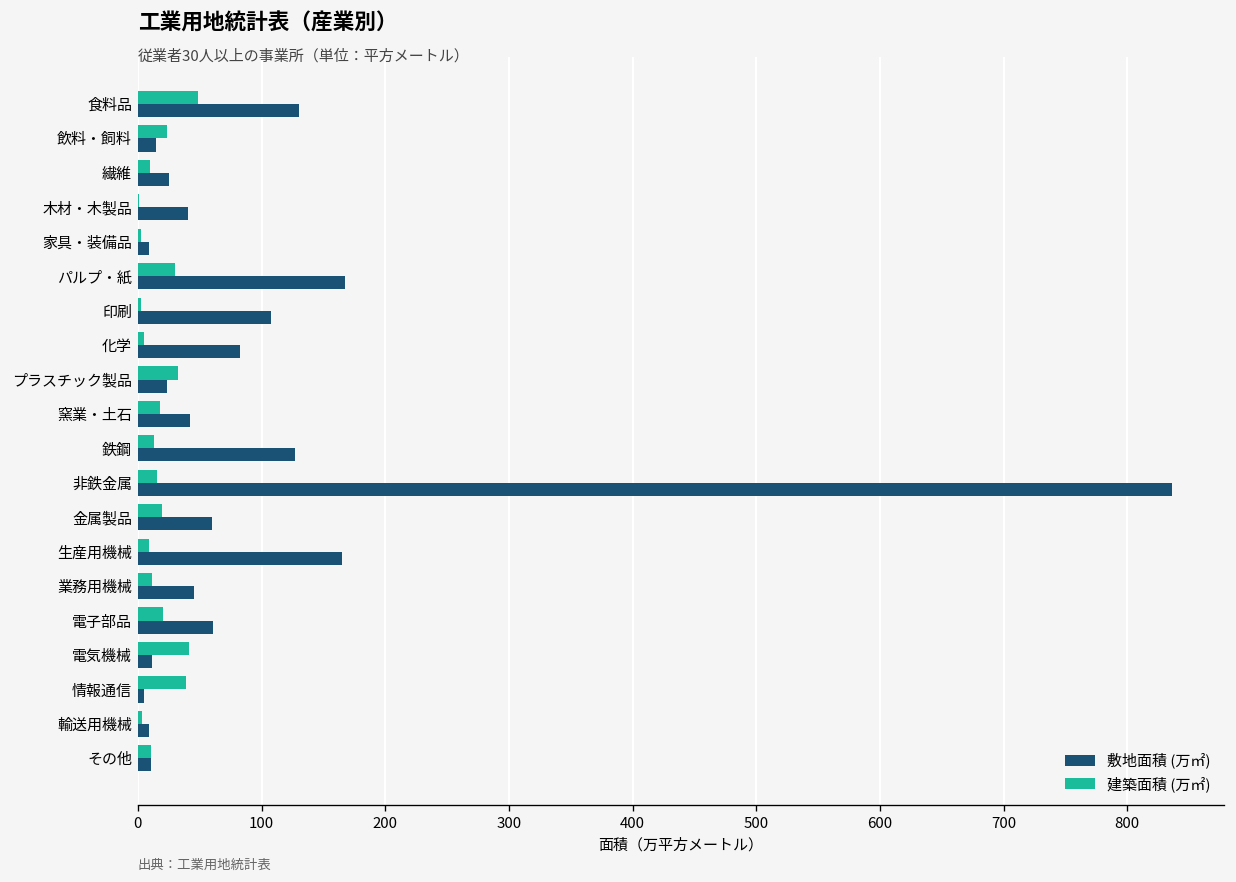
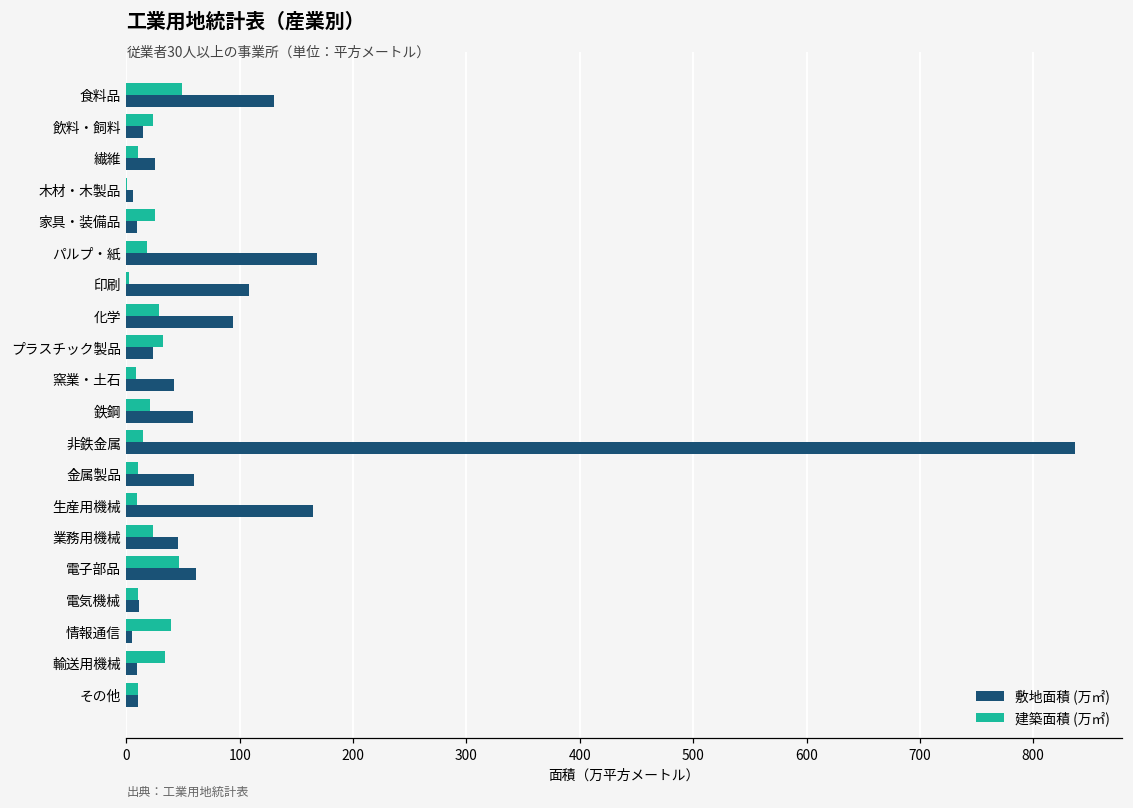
敷地面積 (万㎡), 木材・木製品: 40 -> 5
建築面積 (万㎡), 家具・装備品: 2 -> 26
建築面積 (万㎡), パルプ・紙: 30 -> 18
建築面積 (万㎡), 化学: 5 -> 28
敷地面積 (万㎡), 化学: 83 -> 94
建築面積 (万㎡), 窯業・土石: 18 -> 8
建築面積 (万㎡), 鉄鋼: 13 -> 21
敷地面積 (万㎡), 鉄鋼: 127 -> 59
建築面積 (万㎡), 金属製品: 19 -> 11
建築面積 (万㎡), 業務用機械: 11 -> 23
建築面積 (万㎡), 電子部品: 21 -> 46
建築面積 (万㎡), 電気機械: 41 -> 10
建築面積 (万㎡), 輸送用機械: 3 -> 35
